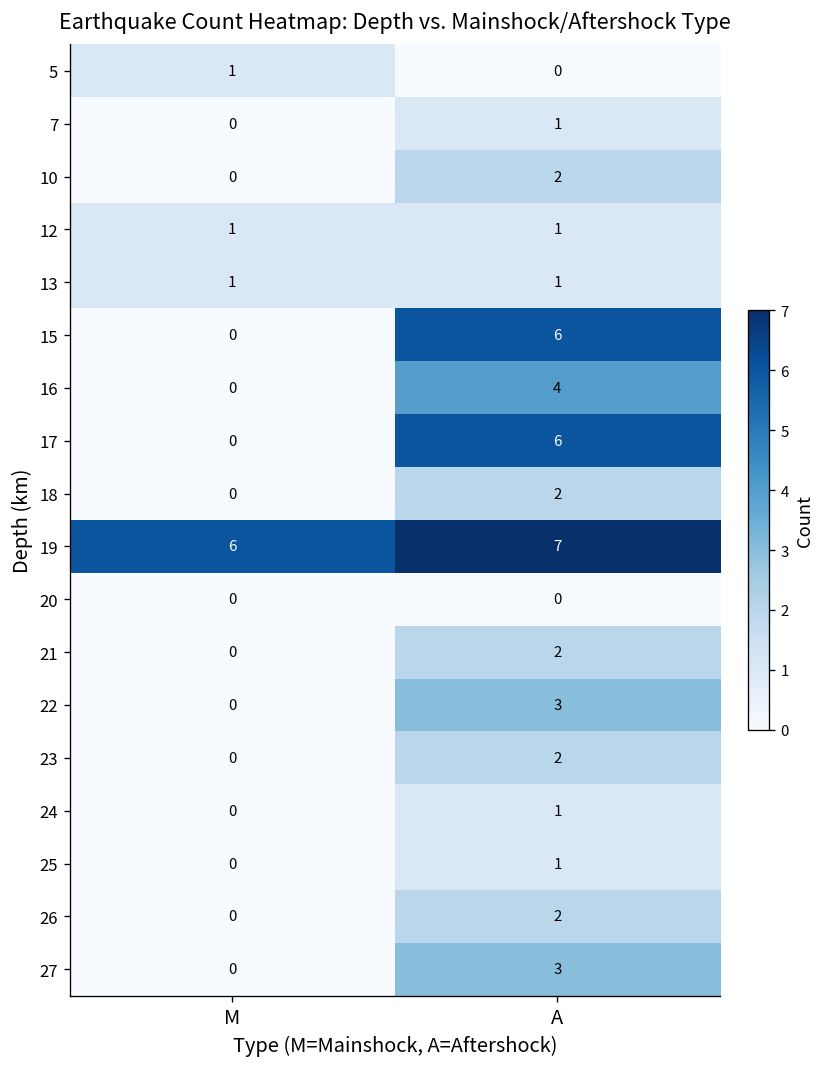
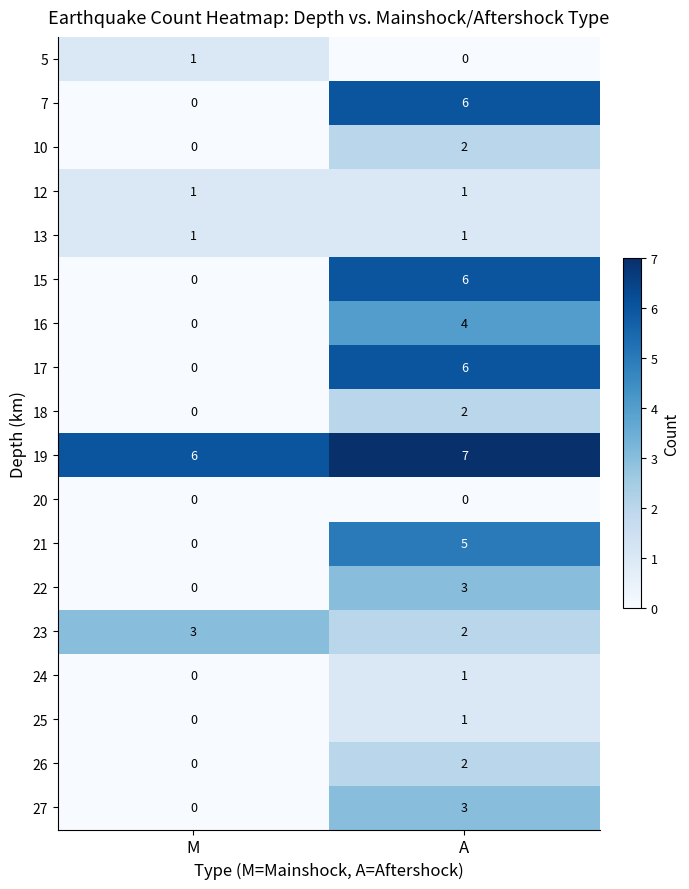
7, A: 1 -> 6
21, A: 2 -> 5
23, M: 0 -> 3
